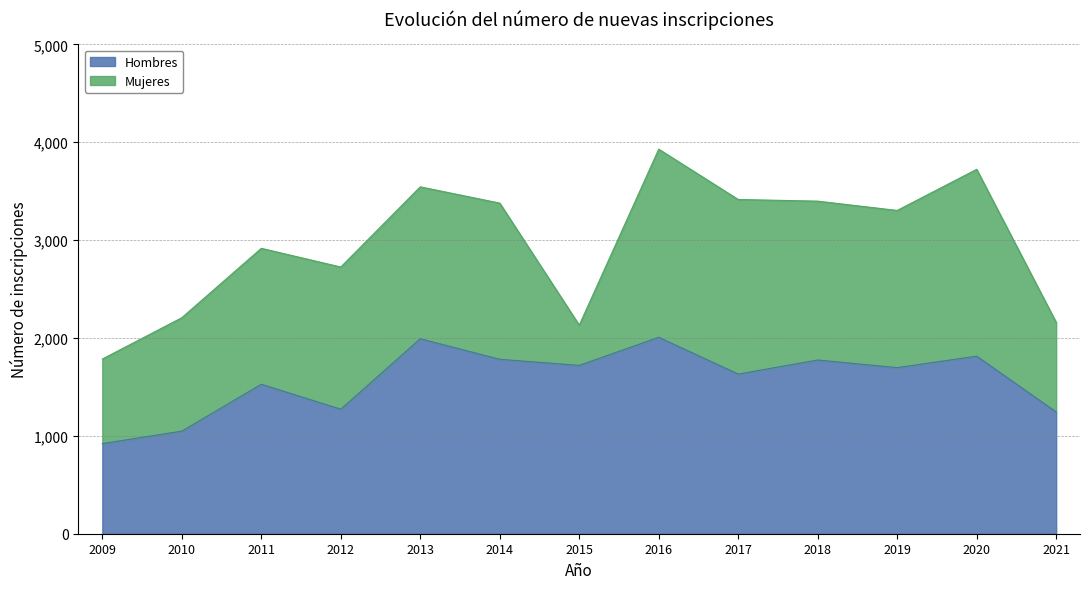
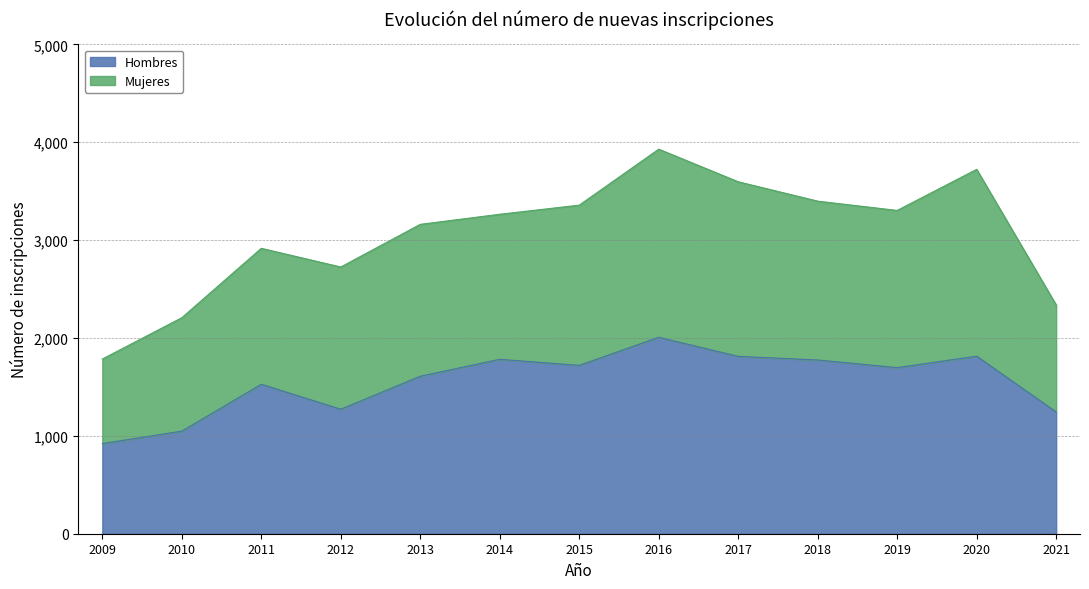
Hombres, 2013: 2,000 -> 1,600
Mujeres, 2014: 1,600 -> 1,500
Mujeres, 2015: 400 -> 1,600
Hombres, 2017: 1,600 -> 1,800
Mujeres, 2021: 900 -> 1,100
